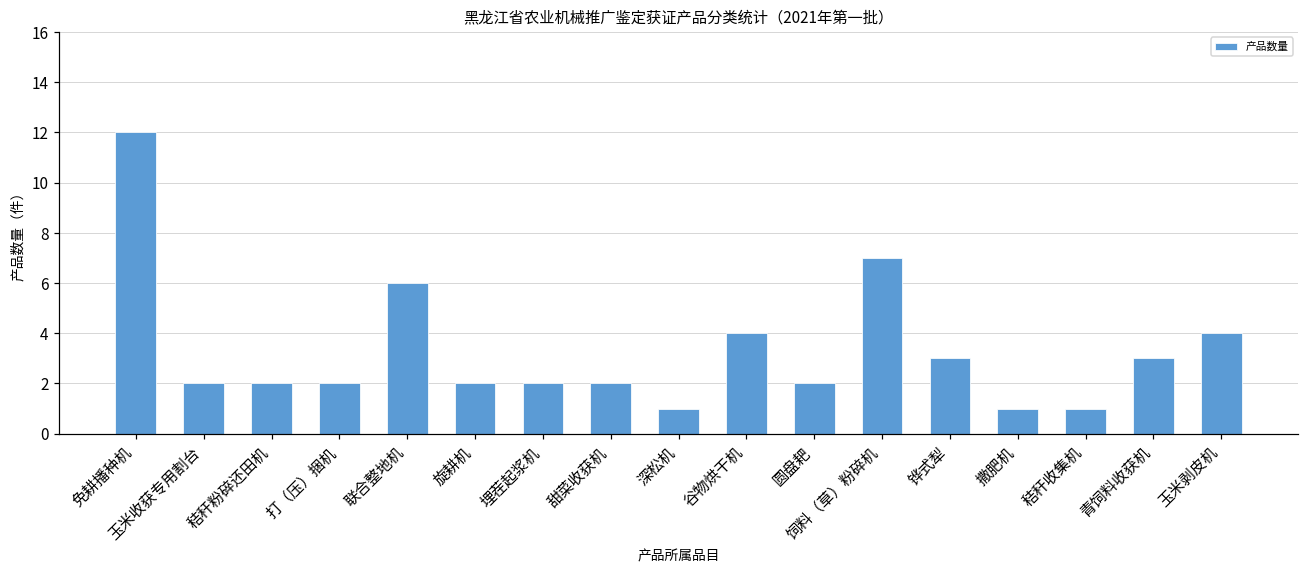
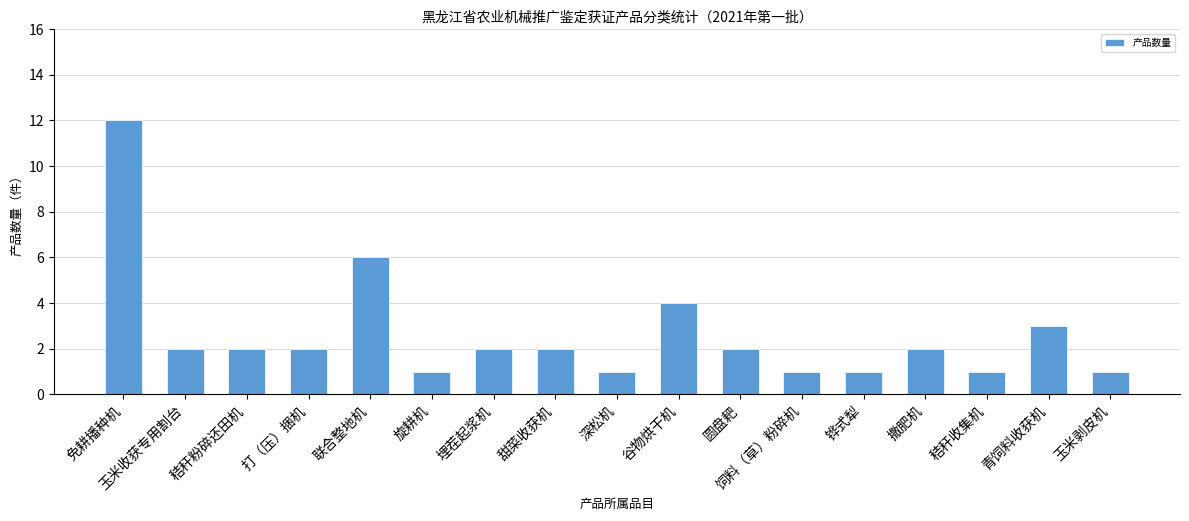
旋耕机: 2 -> 1
饲料（草）粉碎机: 7 -> 1
铧式犁: 3 -> 1
撒肥机: 1 -> 2
玉米剥皮机: 4 -> 1
